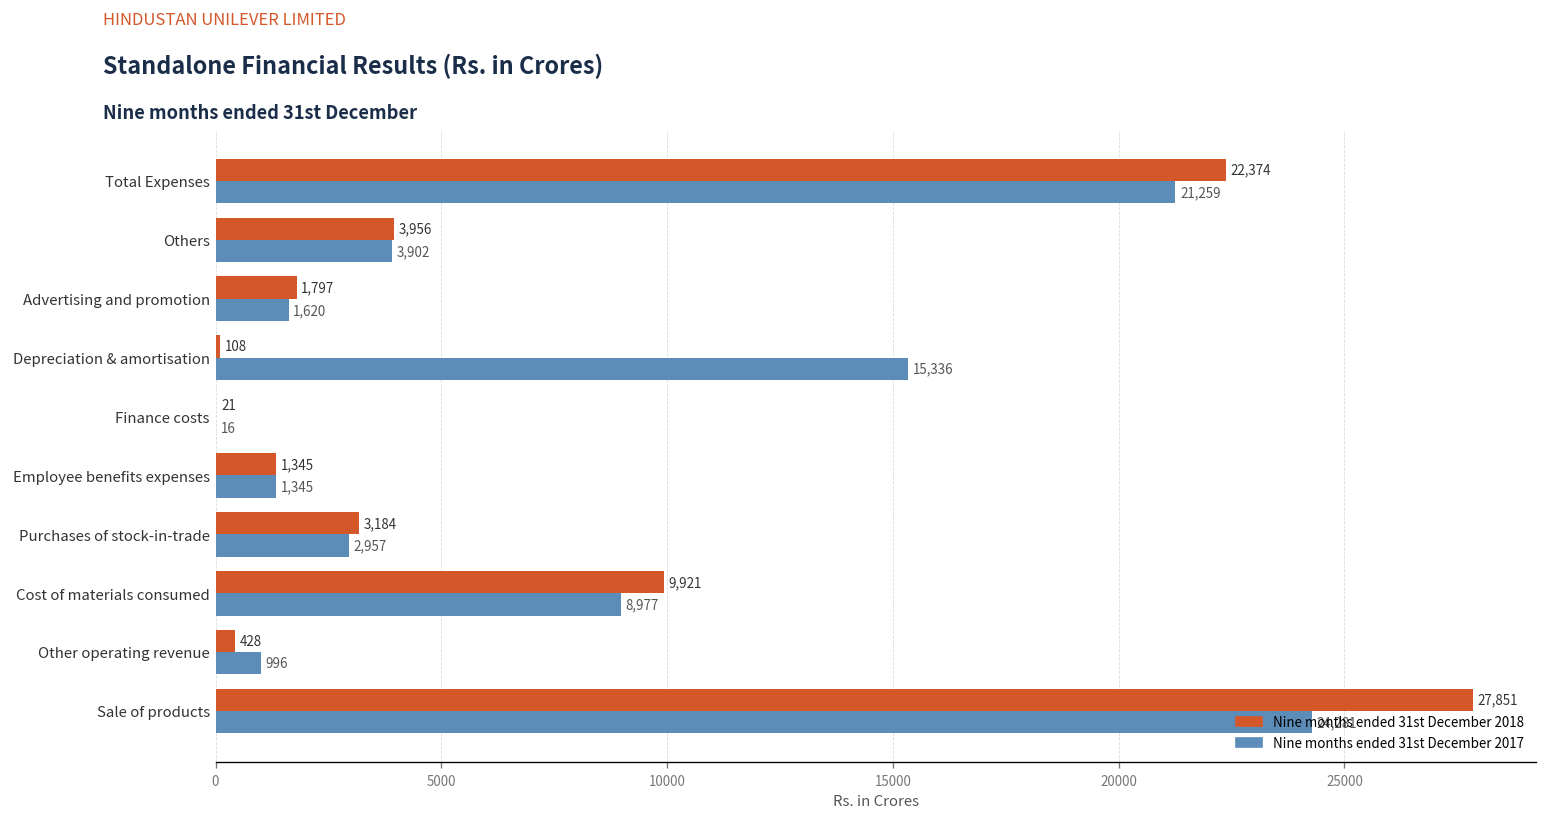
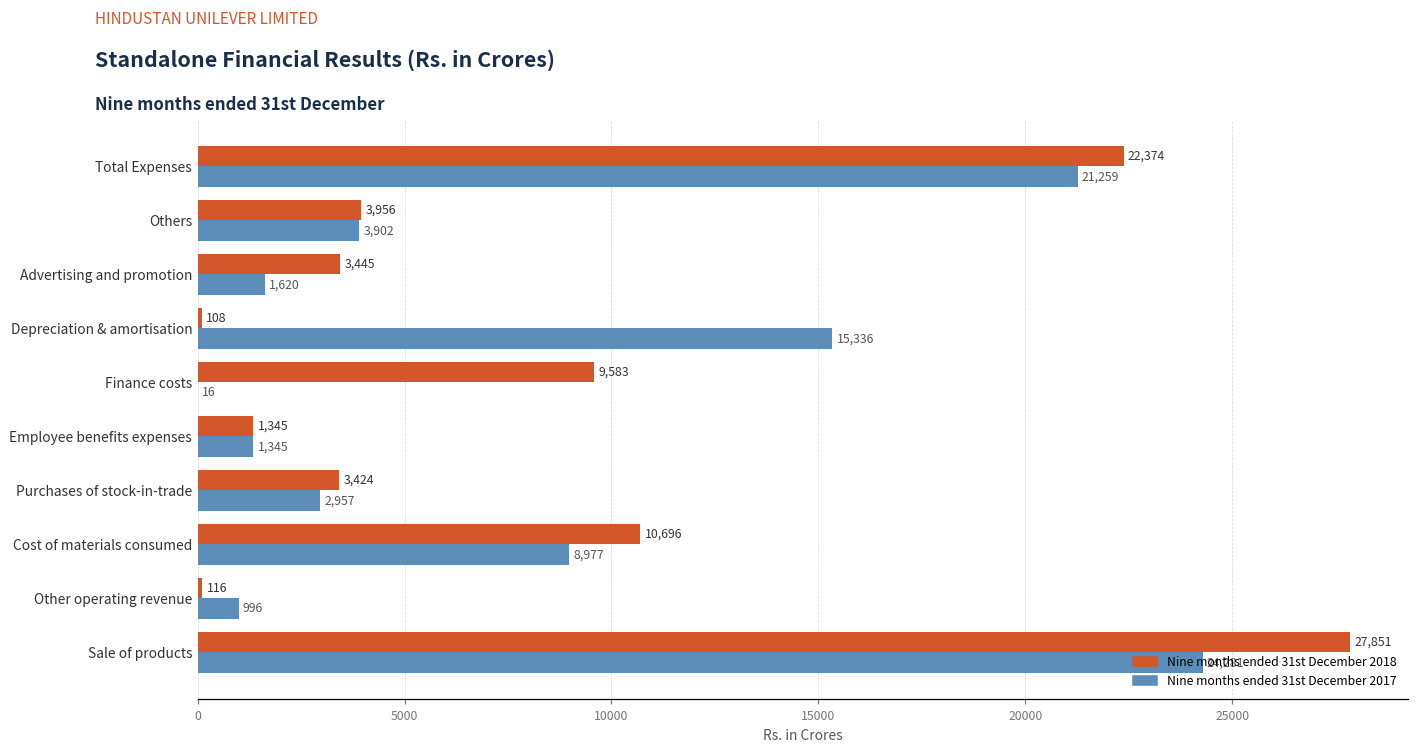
Nine months ended 31st December 2018, Advertising and promotion: 1,797 -> 3,445
Nine months ended 31st December 2018, Finance costs: 21 -> 9,583
Nine months ended 31st December 2018, Purchases of stock-in-trade: 3,184 -> 3,424
Nine months ended 31st December 2018, Cost of materials consumed: 9,921 -> 10,696
Nine months ended 31st December 2018, Other operating revenue: 428 -> 116
